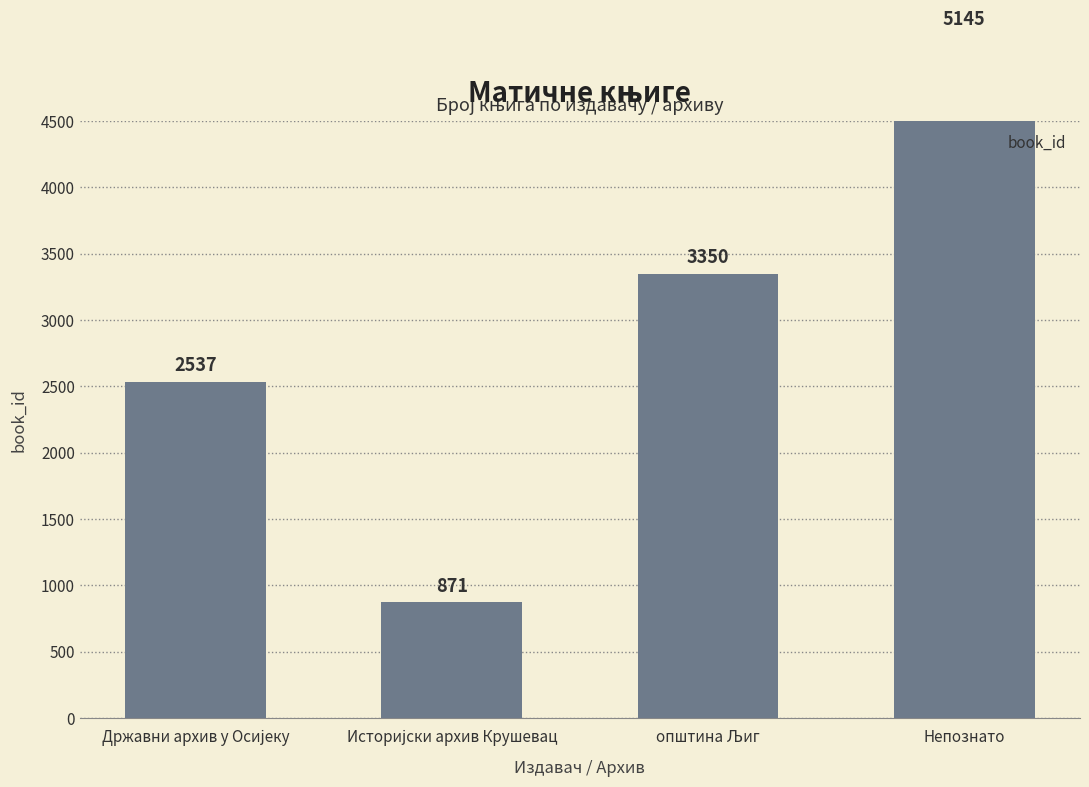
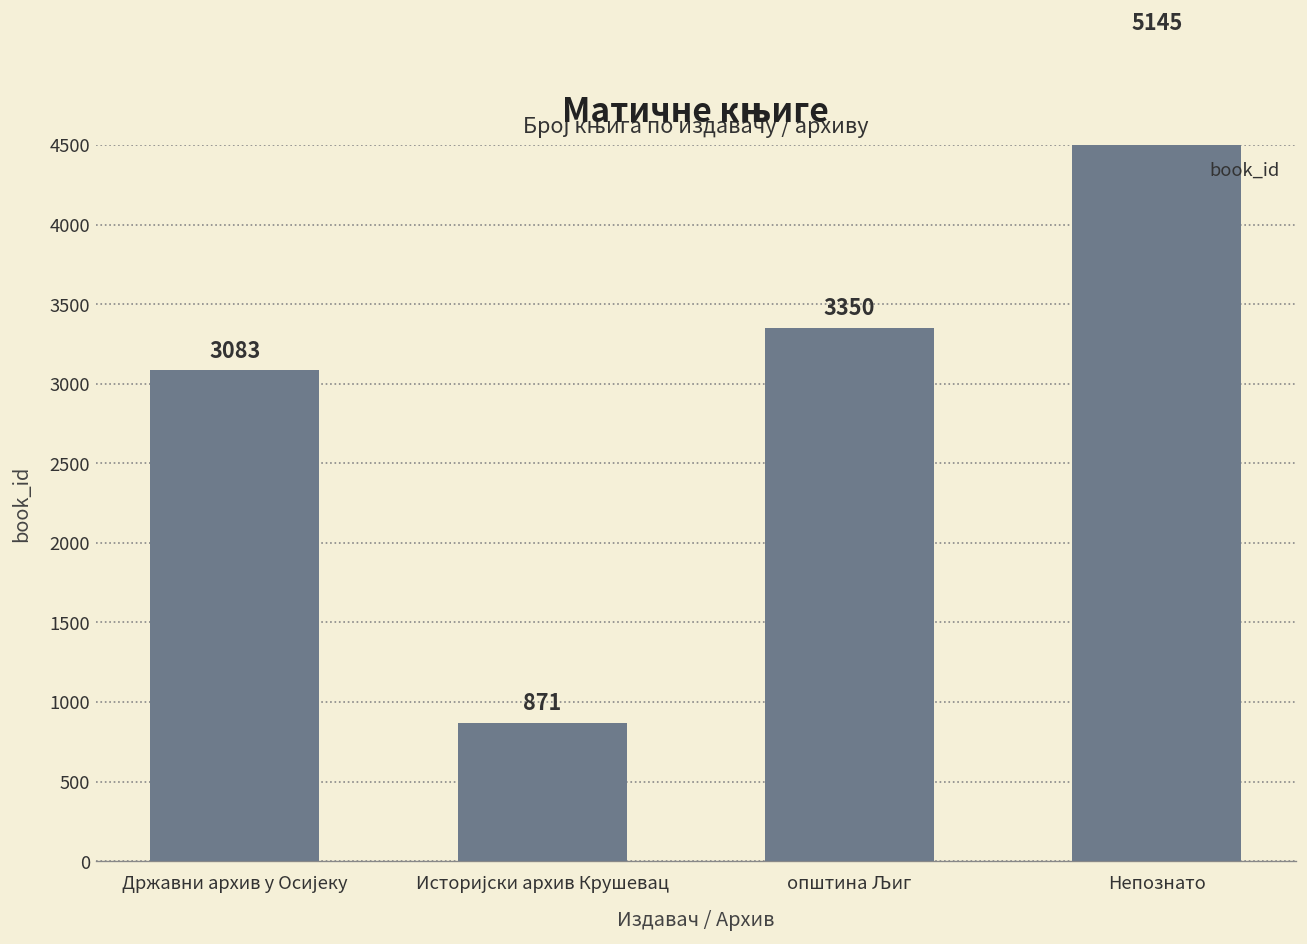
Државни архив у Осијеку: 2537 -> 3083
